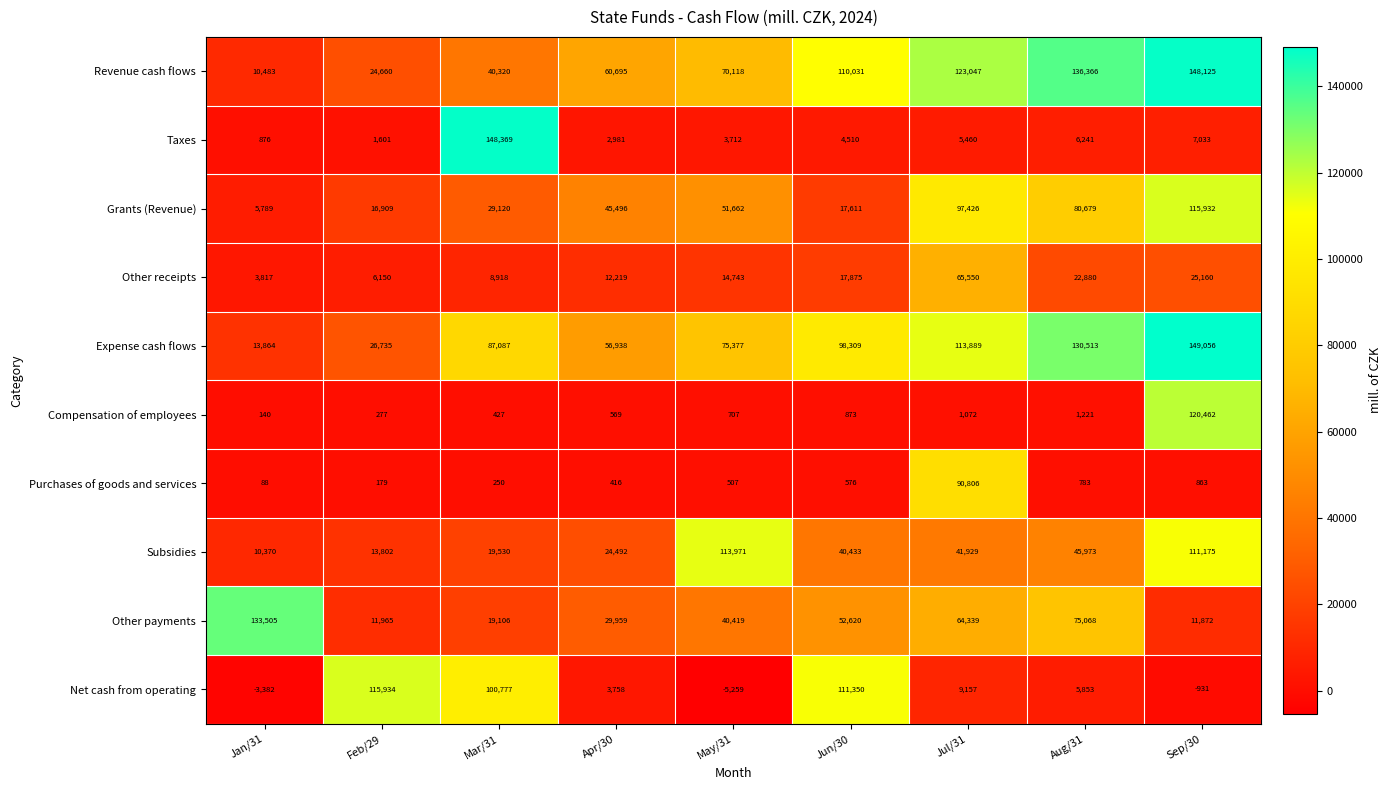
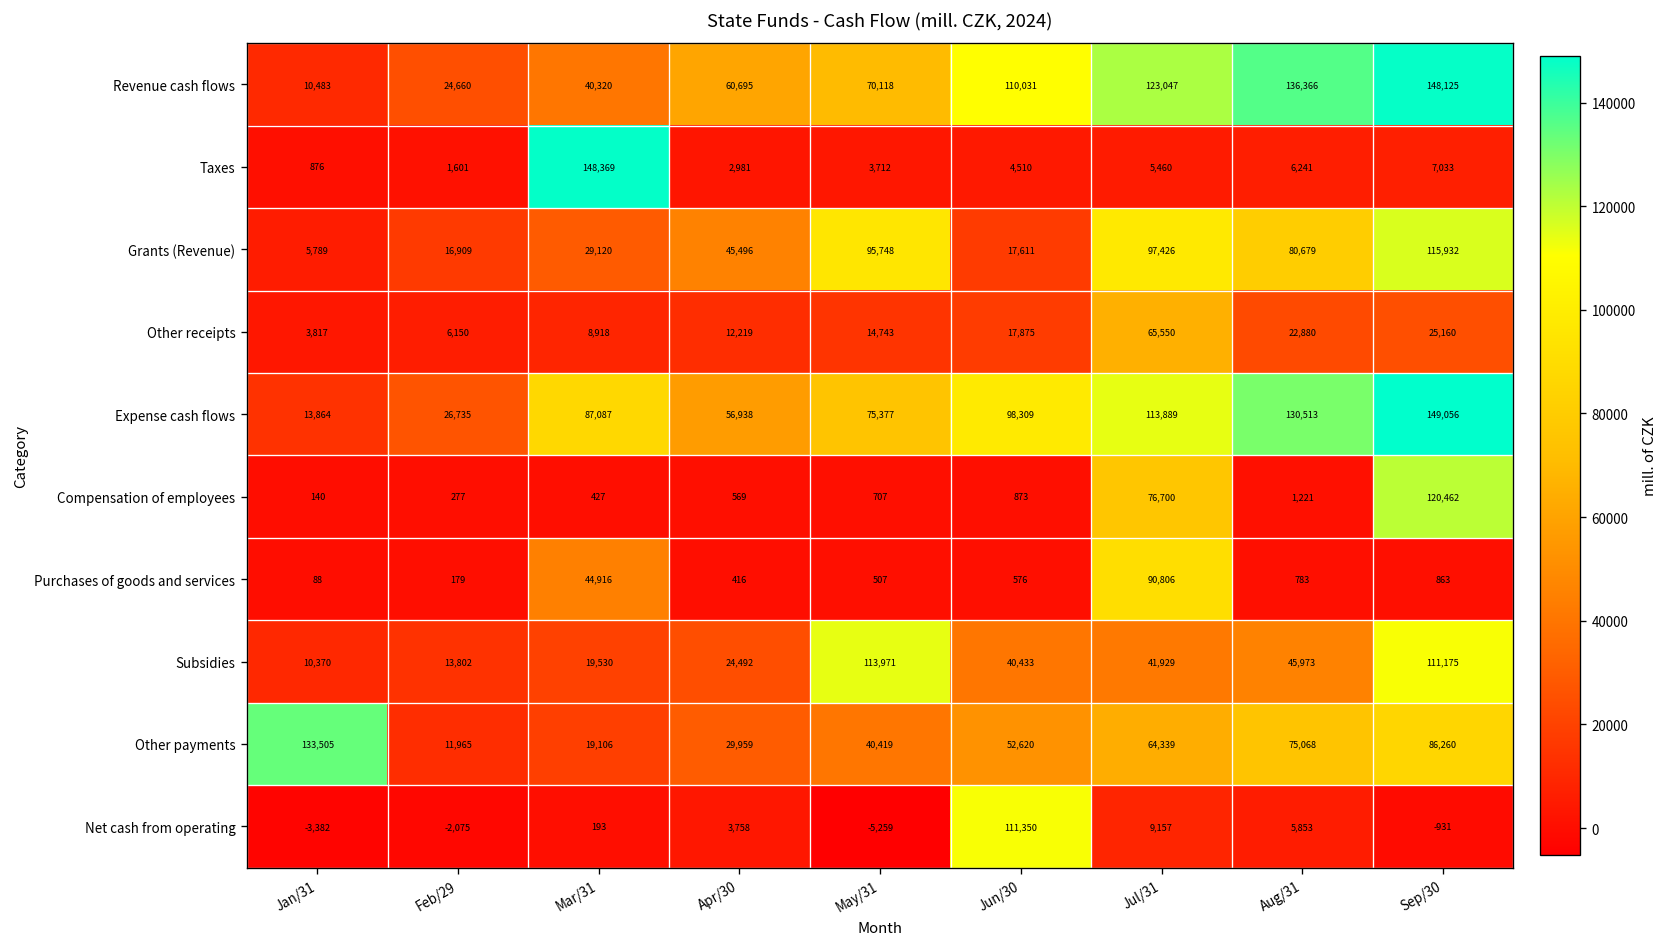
Grants (Revenue), May/31: 51,662 -> 95,748
Compensation of employees, Jul/31: 1,072 -> 76,700
Purchases of goods and services, Mar/31: 250 -> 44,916
Other payments, Sep/30: 11,872 -> 86,260
Net cash from operating, Feb/29: 115,934 -> -2,075
Net cash from operating, Mar/31: 100,777 -> 193
